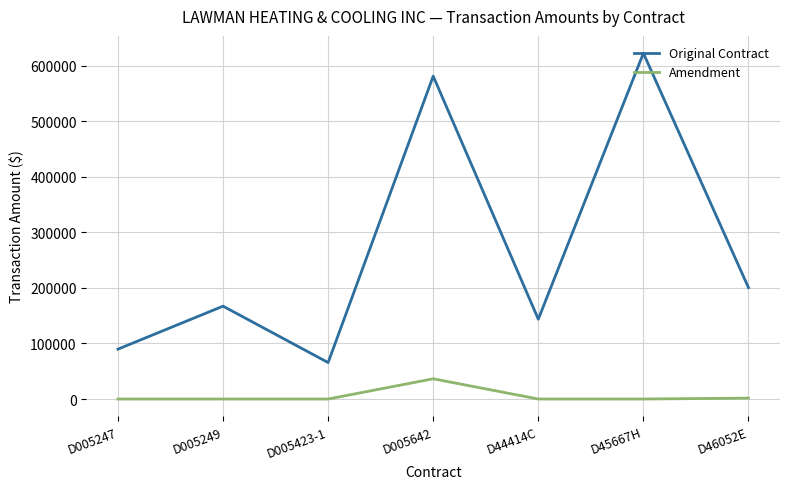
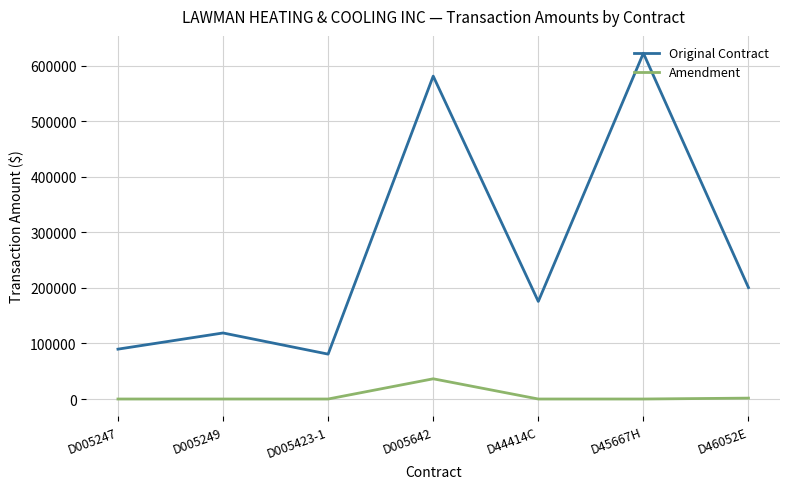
Original Contract, D005249: 170000 -> 120000
Original Contract, D005423-1: 70000 -> 80000
Original Contract, D44414C: 140000 -> 180000
